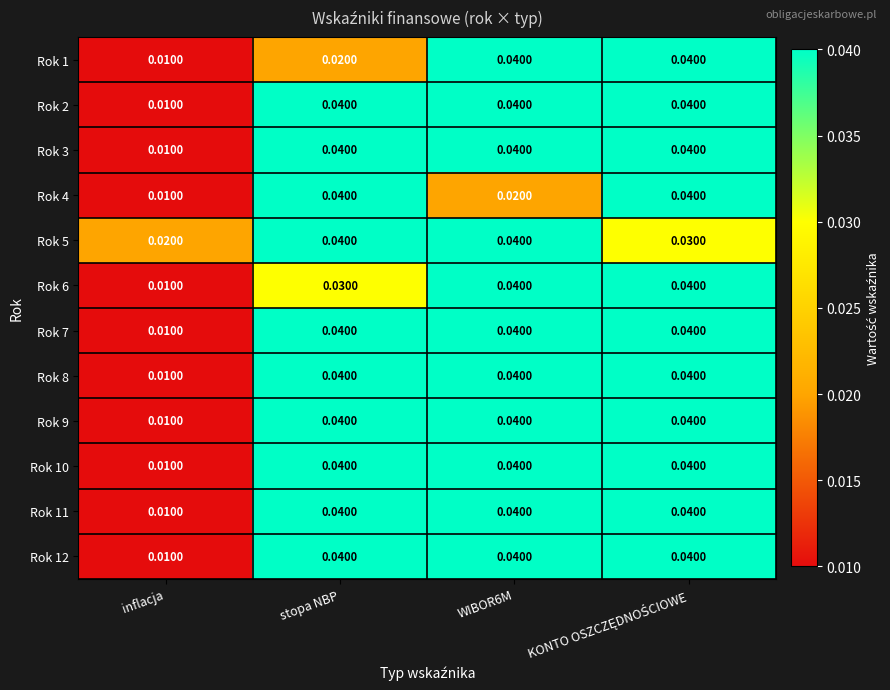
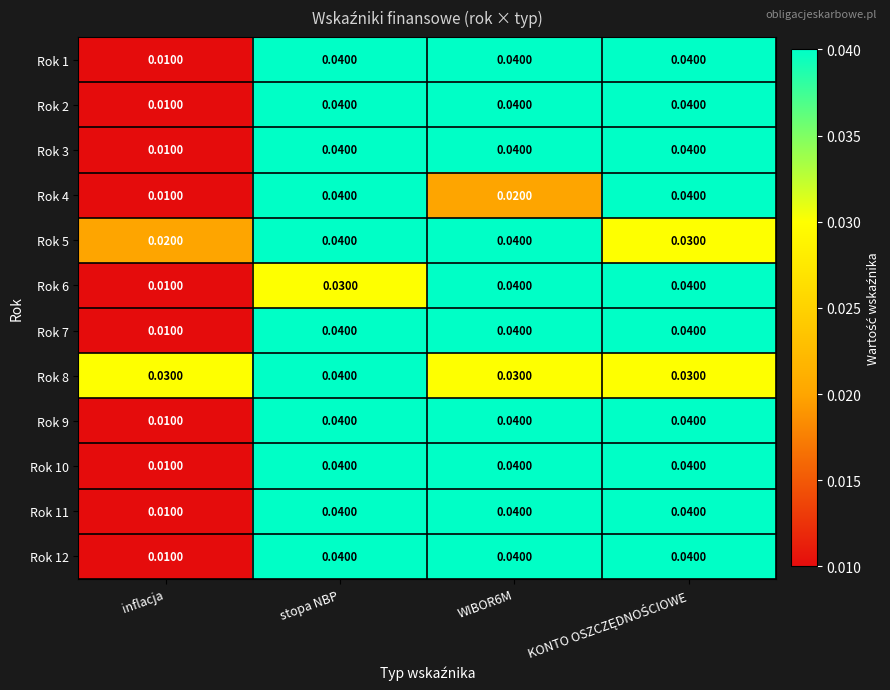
Rok 1, stopa NBP: 0.0200 -> 0.0400
Rok 8, inflacja: 0.0100 -> 0.0300
Rok 8, WIBOR6M: 0.0400 -> 0.0300
Rok 8, KONTO OSZCZĘDNOŚCIOWE: 0.0400 -> 0.0300
